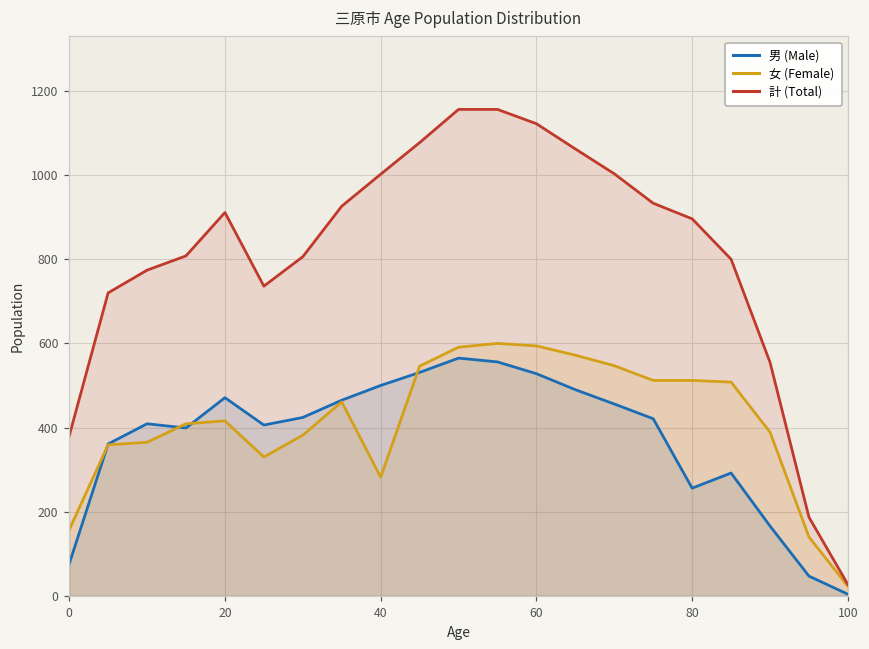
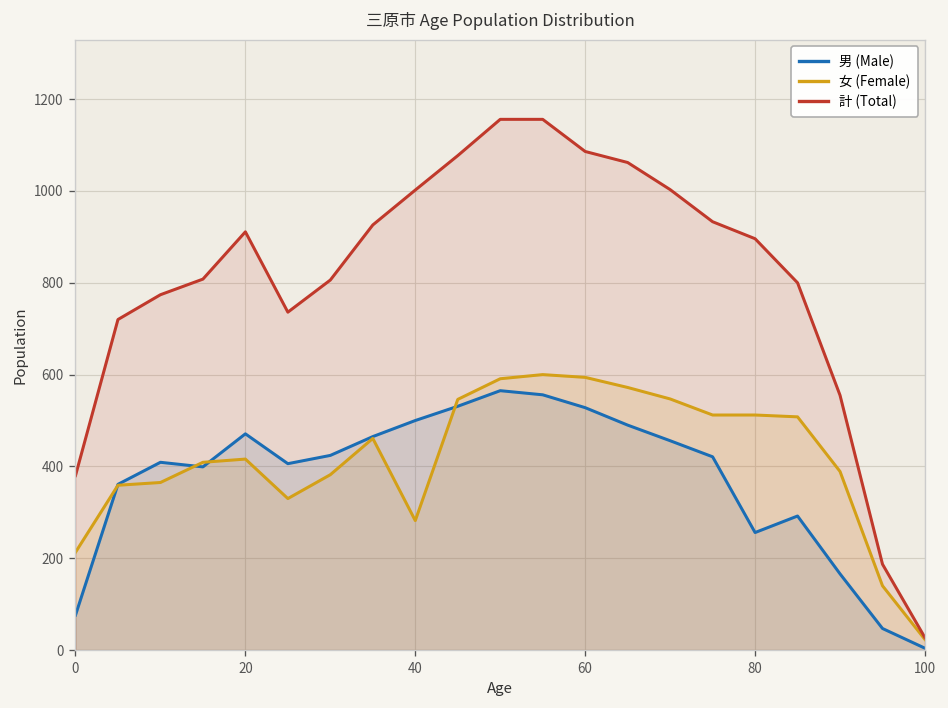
女 (Female), 0: 160 -> 210
計 (Total), 60: 1120 -> 1090
